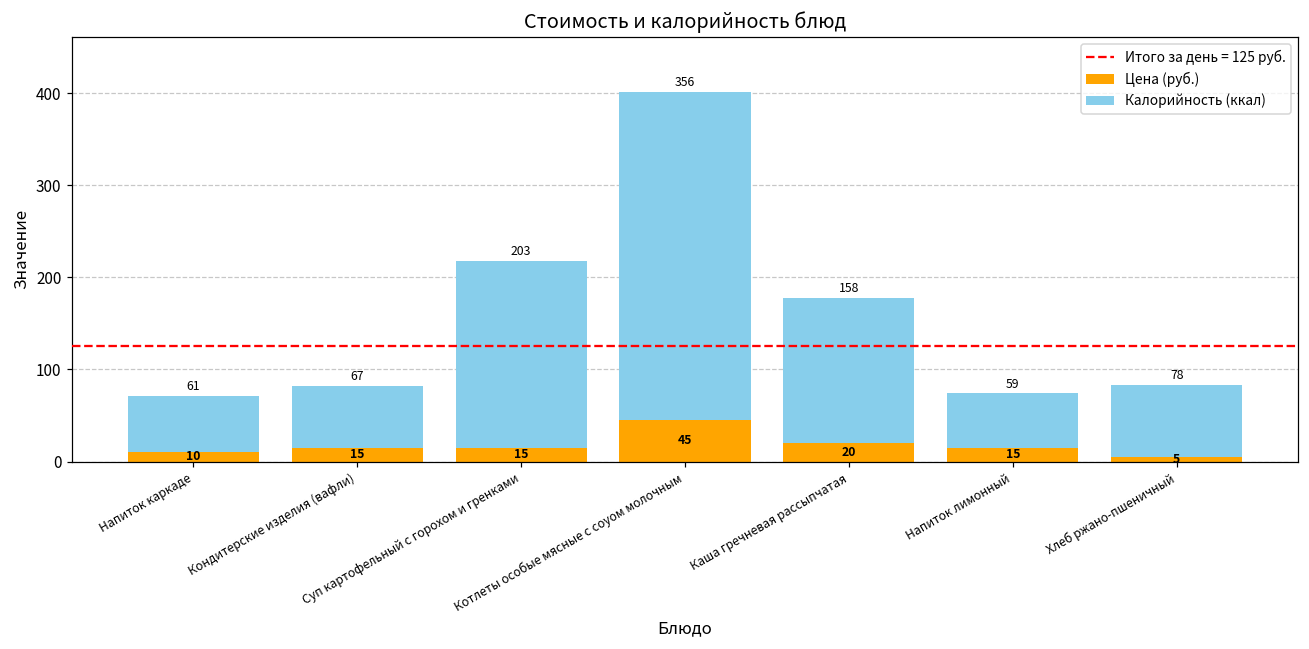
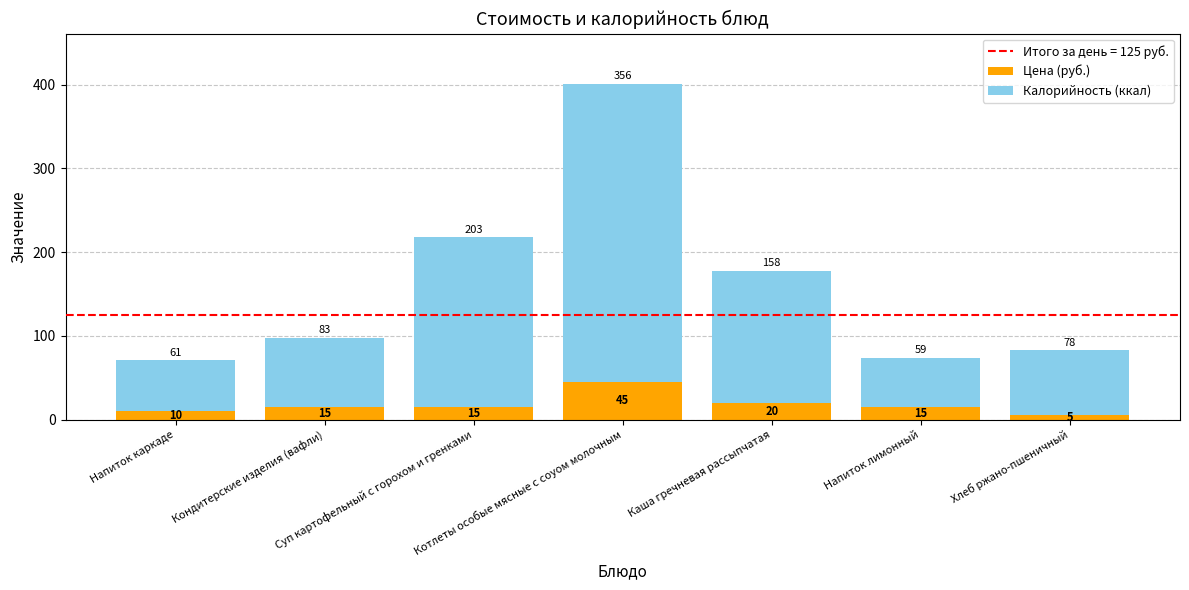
Калорийность (ккал), Кондитерские изделия (вафли): 67 -> 83
